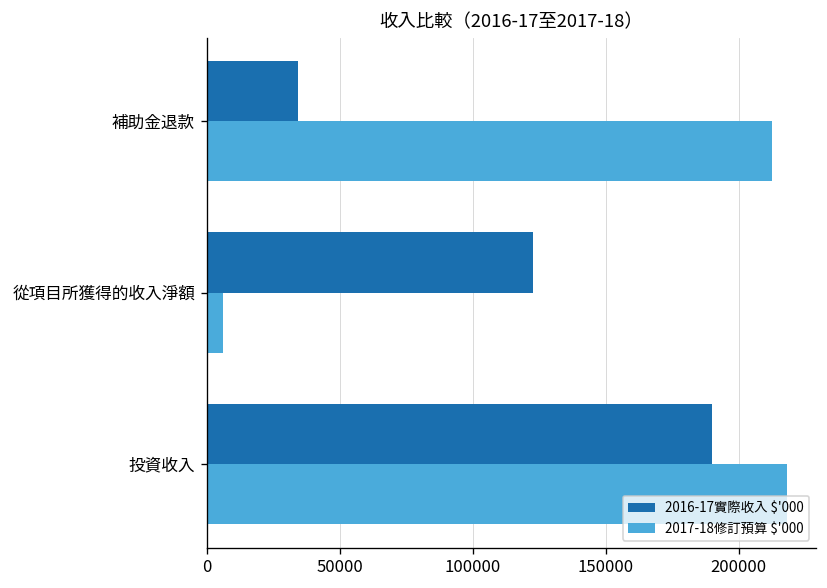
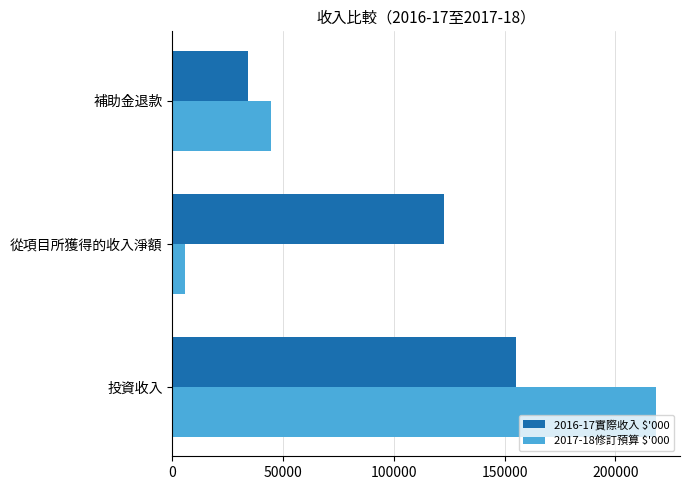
2017-18修訂預算 $'000, 補助金退款: 213000 -> 45000
2016-17實際收入 $'000, 投資收入: 190000 -> 155000
